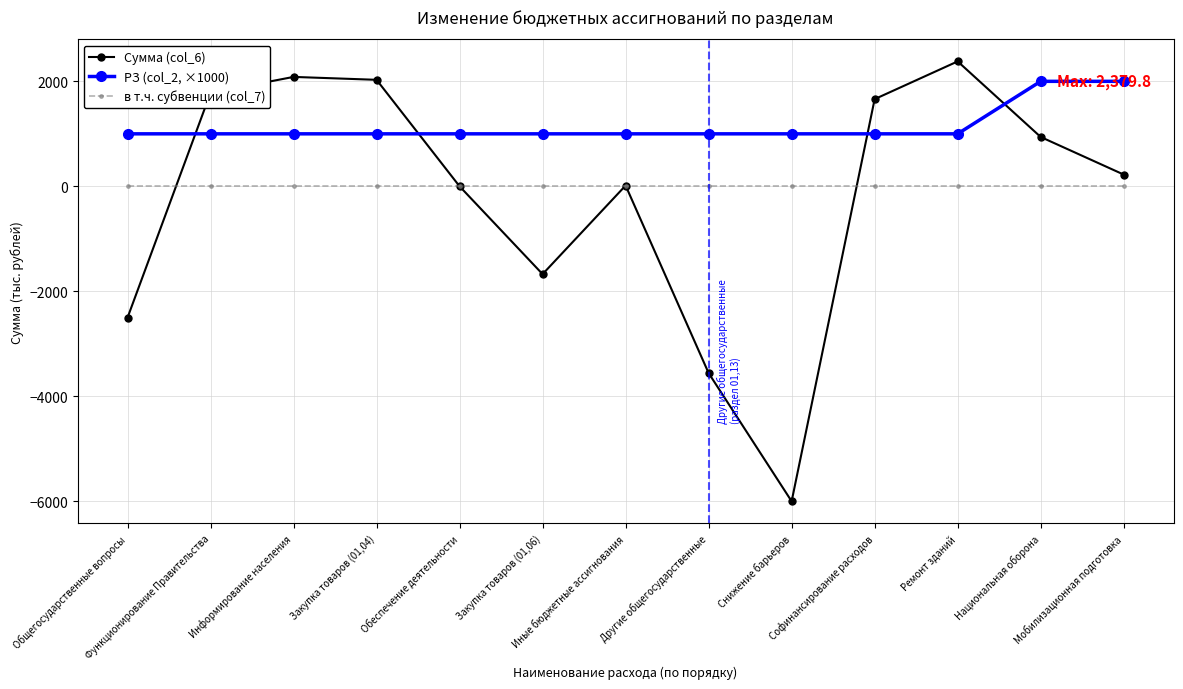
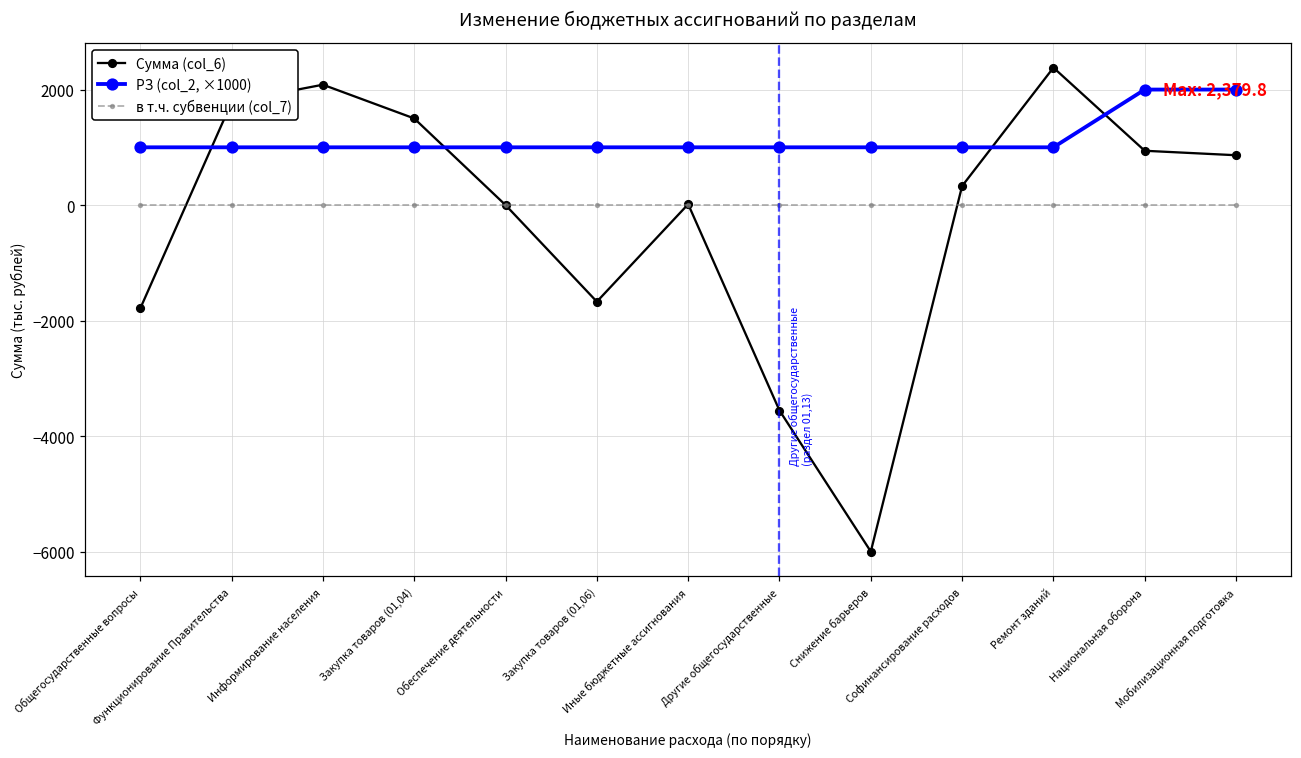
Сумма (col_6), Общегосударственные вопросы: -2500 -> -1800
Сумма (col_6), Закупка товаров (01,04): 2000 -> 1500
Сумма (col_6), Софинансирование расходов: 1700 -> 300
Сумма (col_6), Мобилизационная подготовка: 200 -> 900
